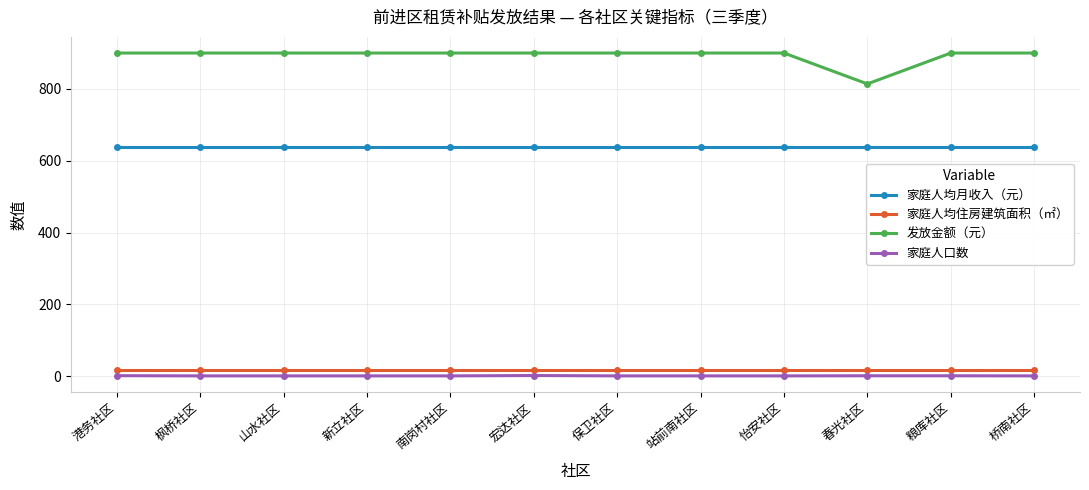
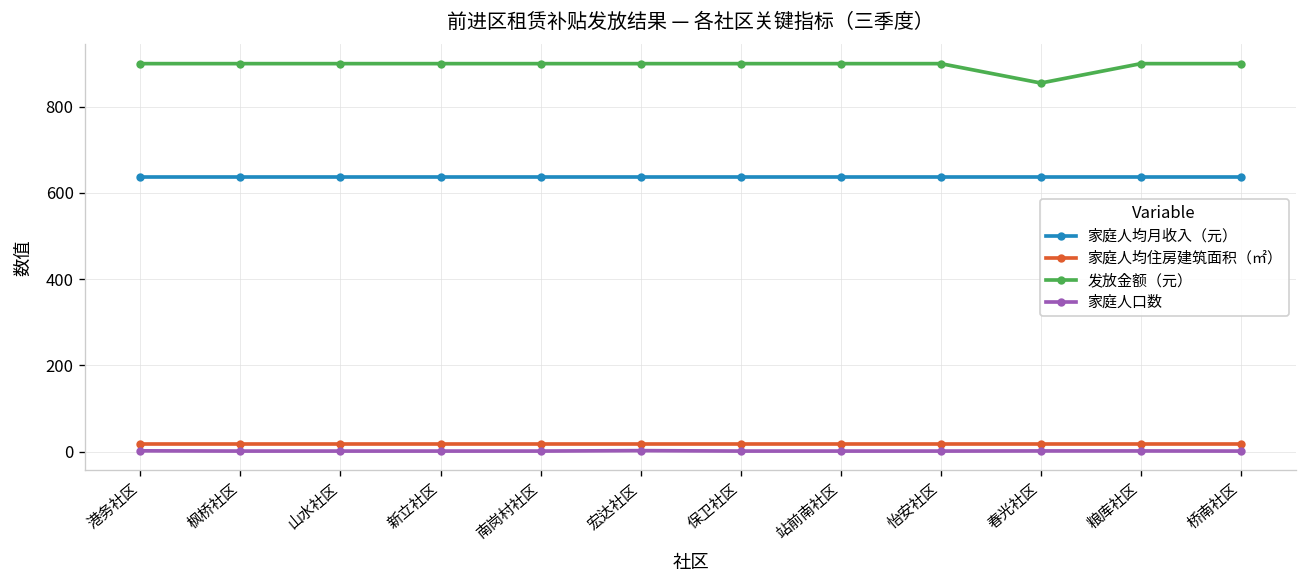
发放金额（元）, 春光社区: 810 -> 860
